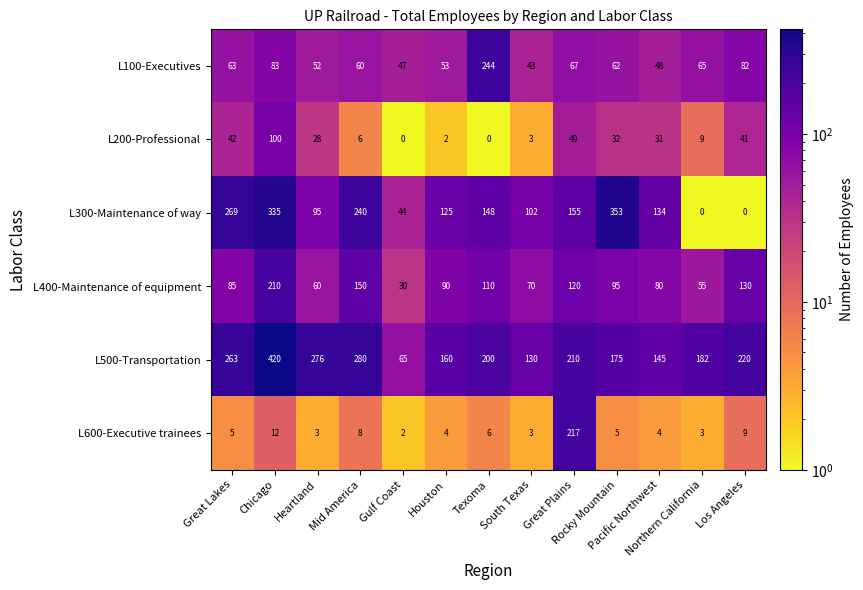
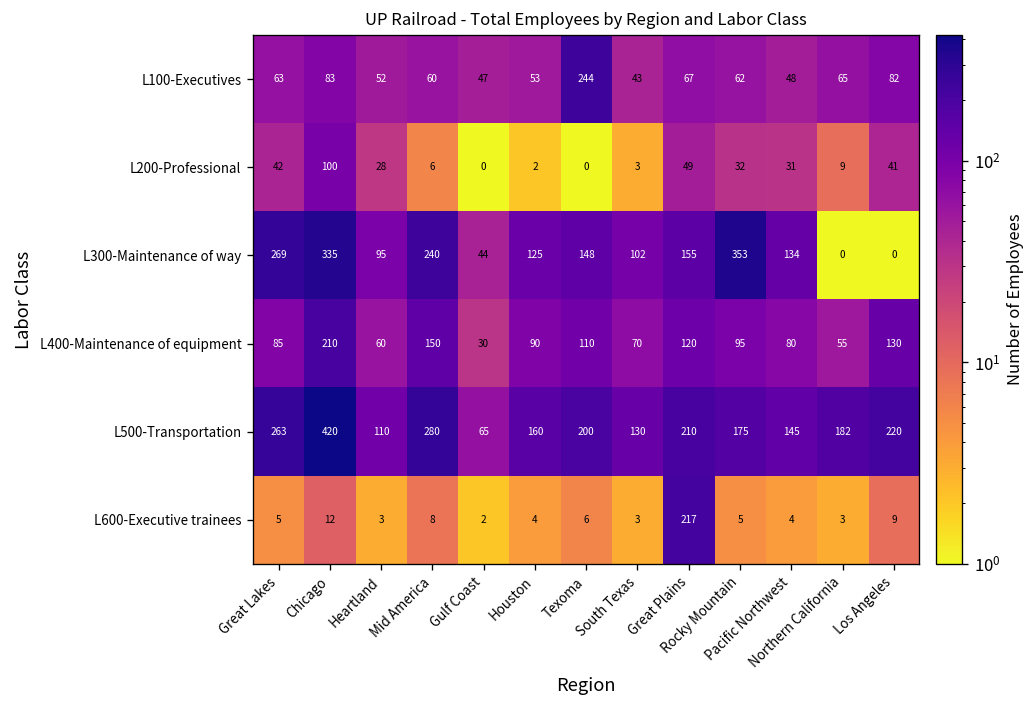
L500-Transportation, Heartland: 276 -> 110
